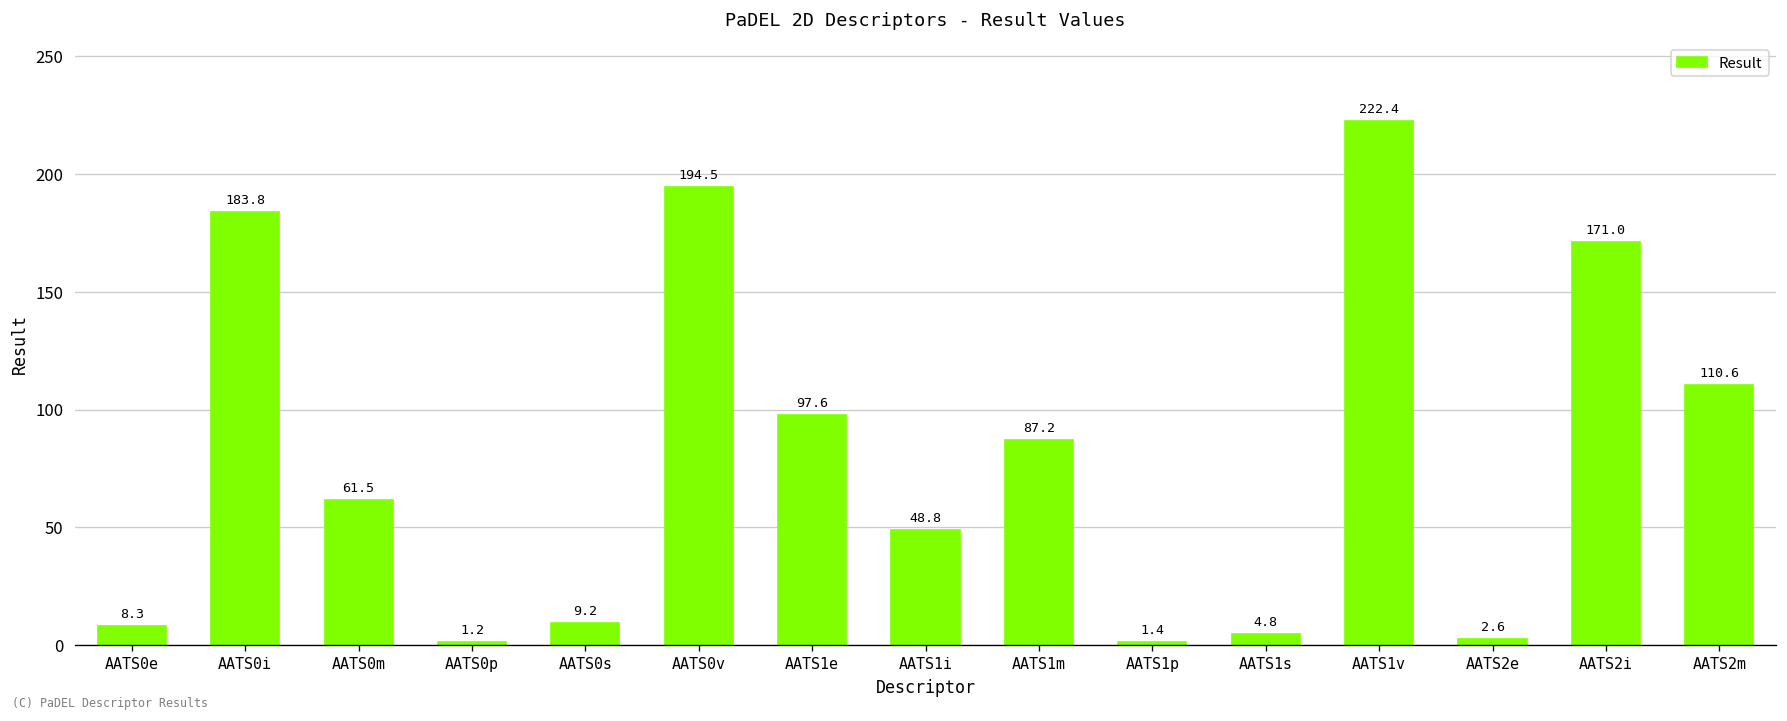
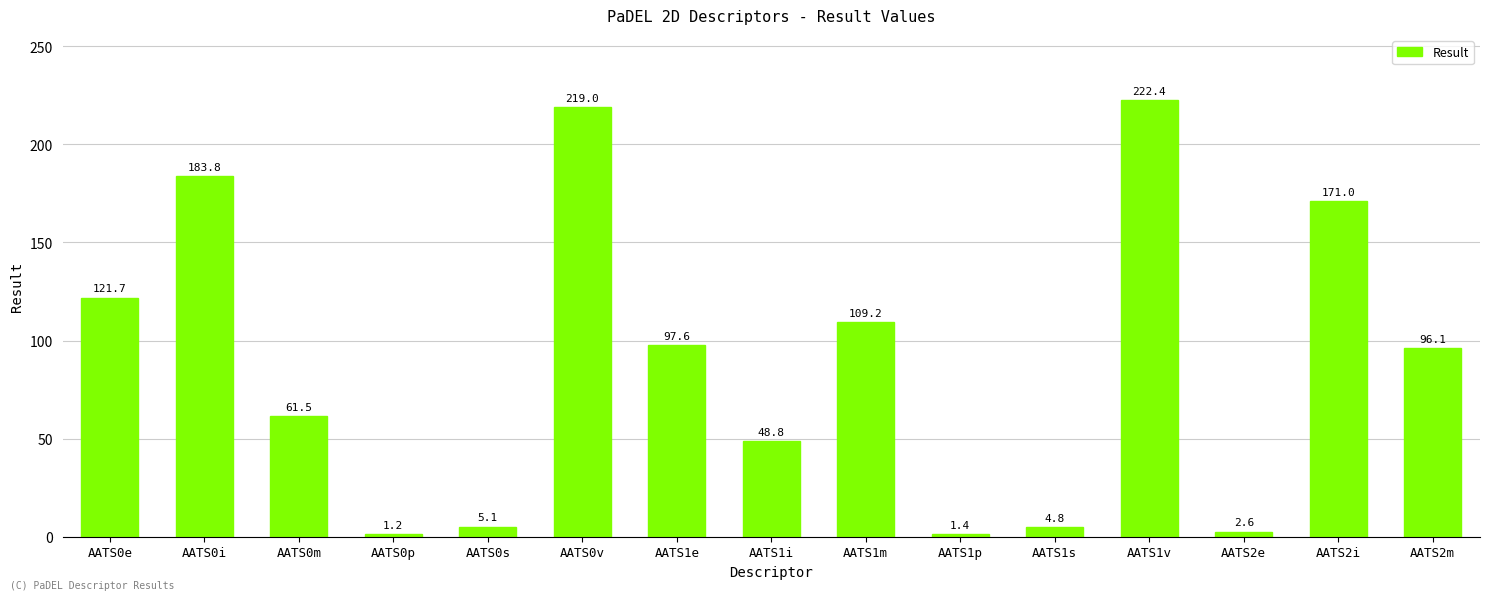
AATS0e: 8.3 -> 121.7
AATS0s: 9.2 -> 5.1
AATS0v: 194.5 -> 219.0
AATS1m: 87.2 -> 109.2
AATS2m: 110.6 -> 96.1
